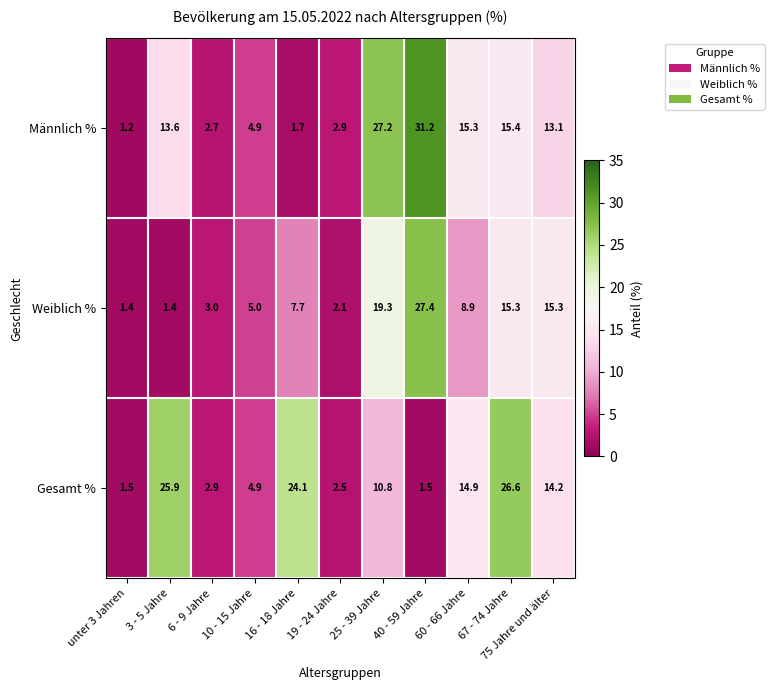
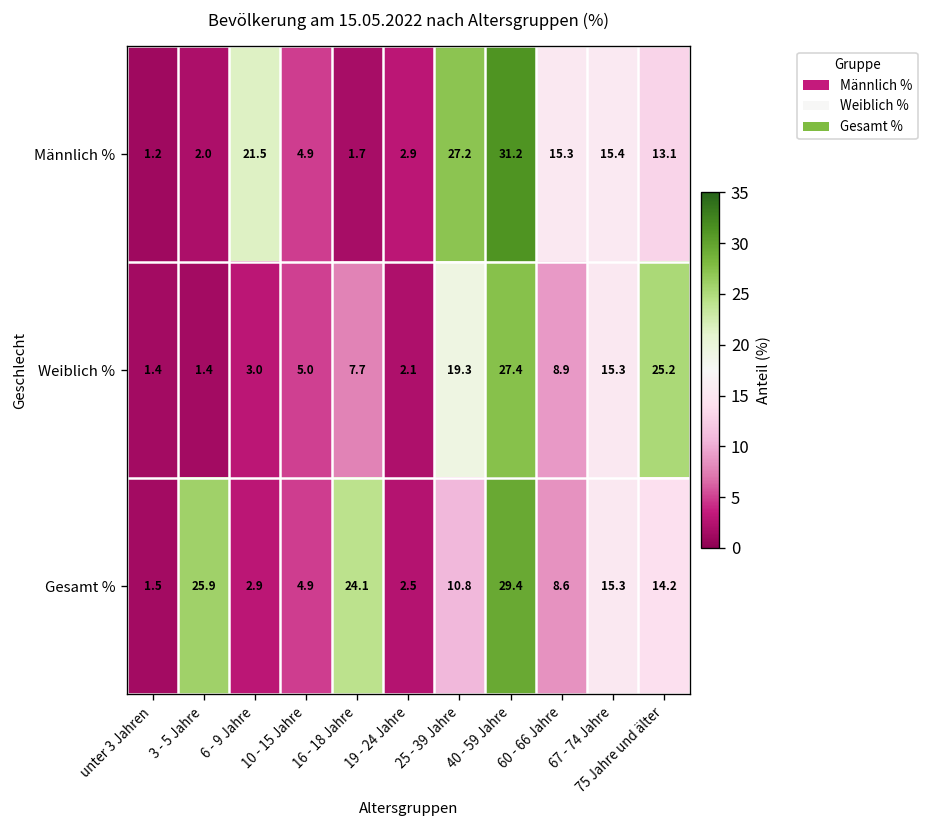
Männlich %, 3 - 5 Jahre: 13.6 -> 2.0
Männlich %, 6 - 9 Jahre: 2.7 -> 21.5
Weiblich %, 75 Jahre und älter: 15.3 -> 25.2
Gesamt %, 40 - 59 Jahre: 1.5 -> 29.4
Gesamt %, 60 - 66 Jahre: 14.9 -> 8.6
Gesamt %, 67 - 74 Jahre: 26.6 -> 15.3
